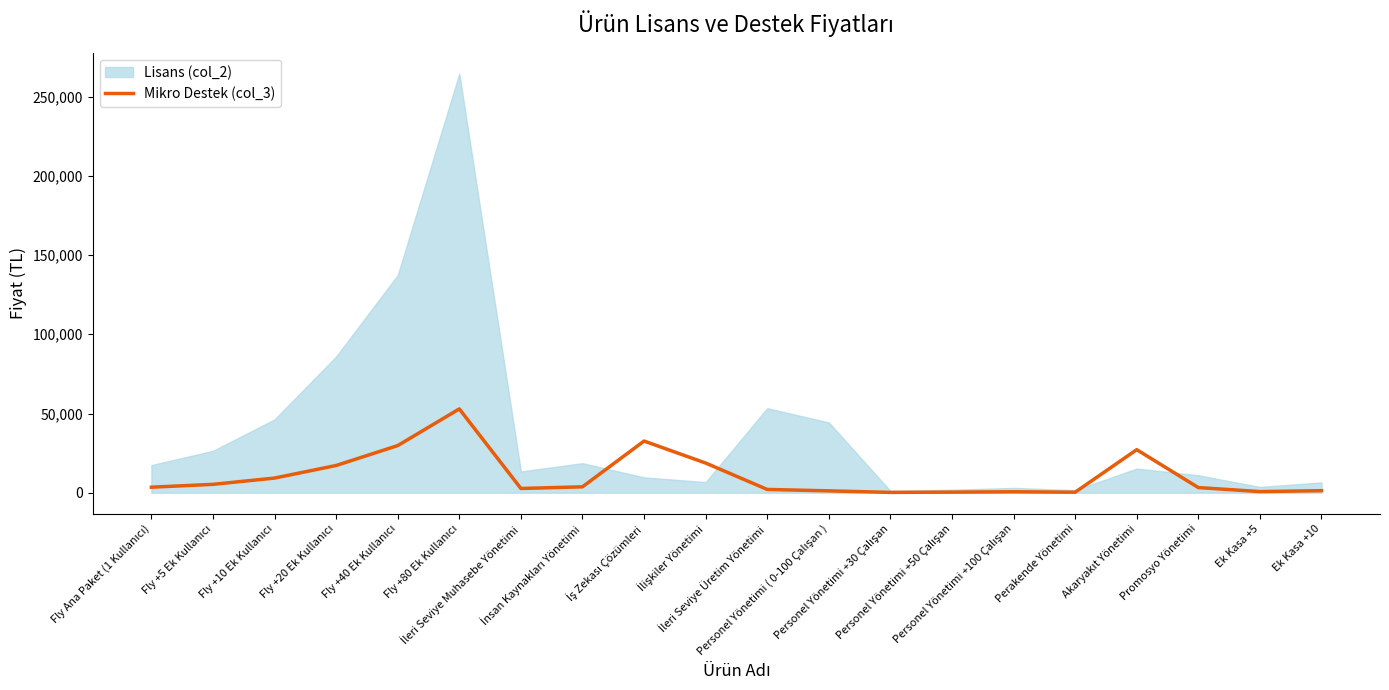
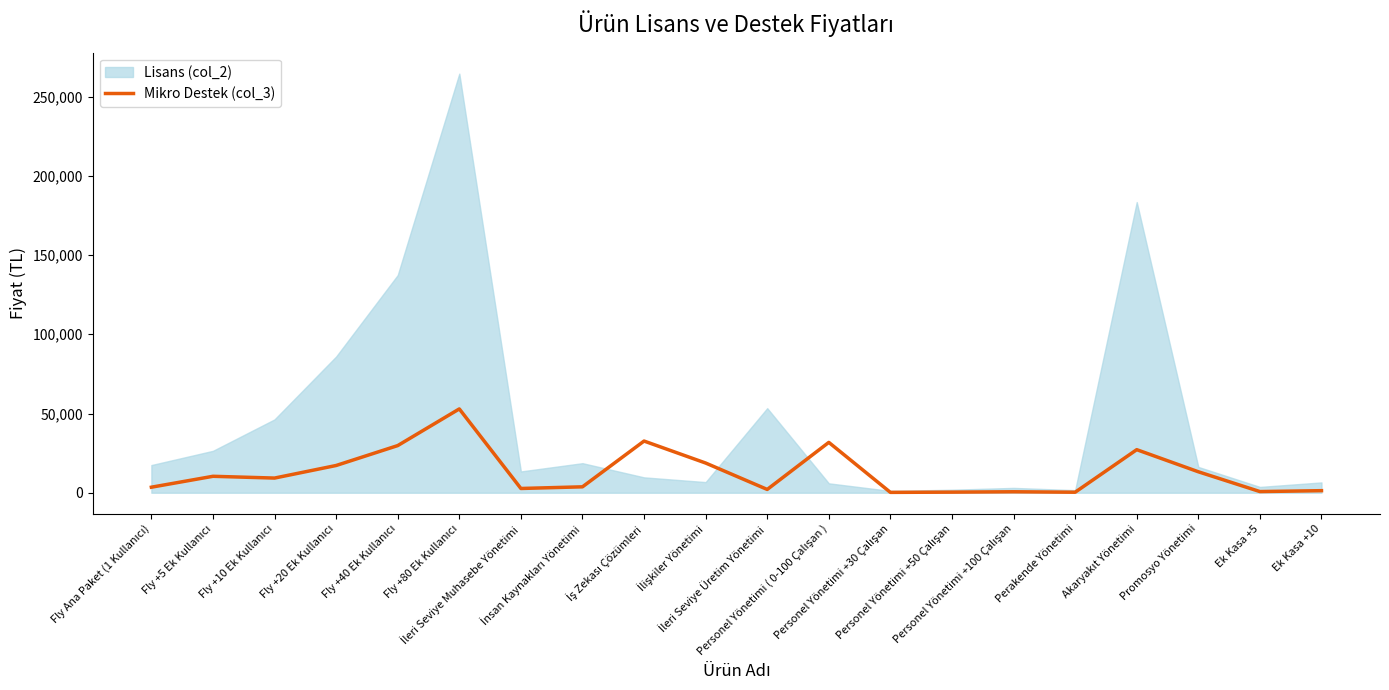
Mikro Destek (col_3), Fly +5 Ek Kullanıcı: 5,000 -> 10,000
Mikro Destek (col_3), Personel Yönetimi ( 0-100 Çalışan ): 1,000 -> 32,000
Lisans (col_2), Personel Yönetimi ( 0-100 Çalışan ): 44,000 -> 6,000
Lisans (col_2), Akaryakıt Yönetimi: 15,000 -> 183,000
Mikro Destek (col_3), Promosyo Yönetimi: 3,000 -> 13,000
Lisans (col_2), Promosyo Yönetimi: 11,000 -> 16,000
